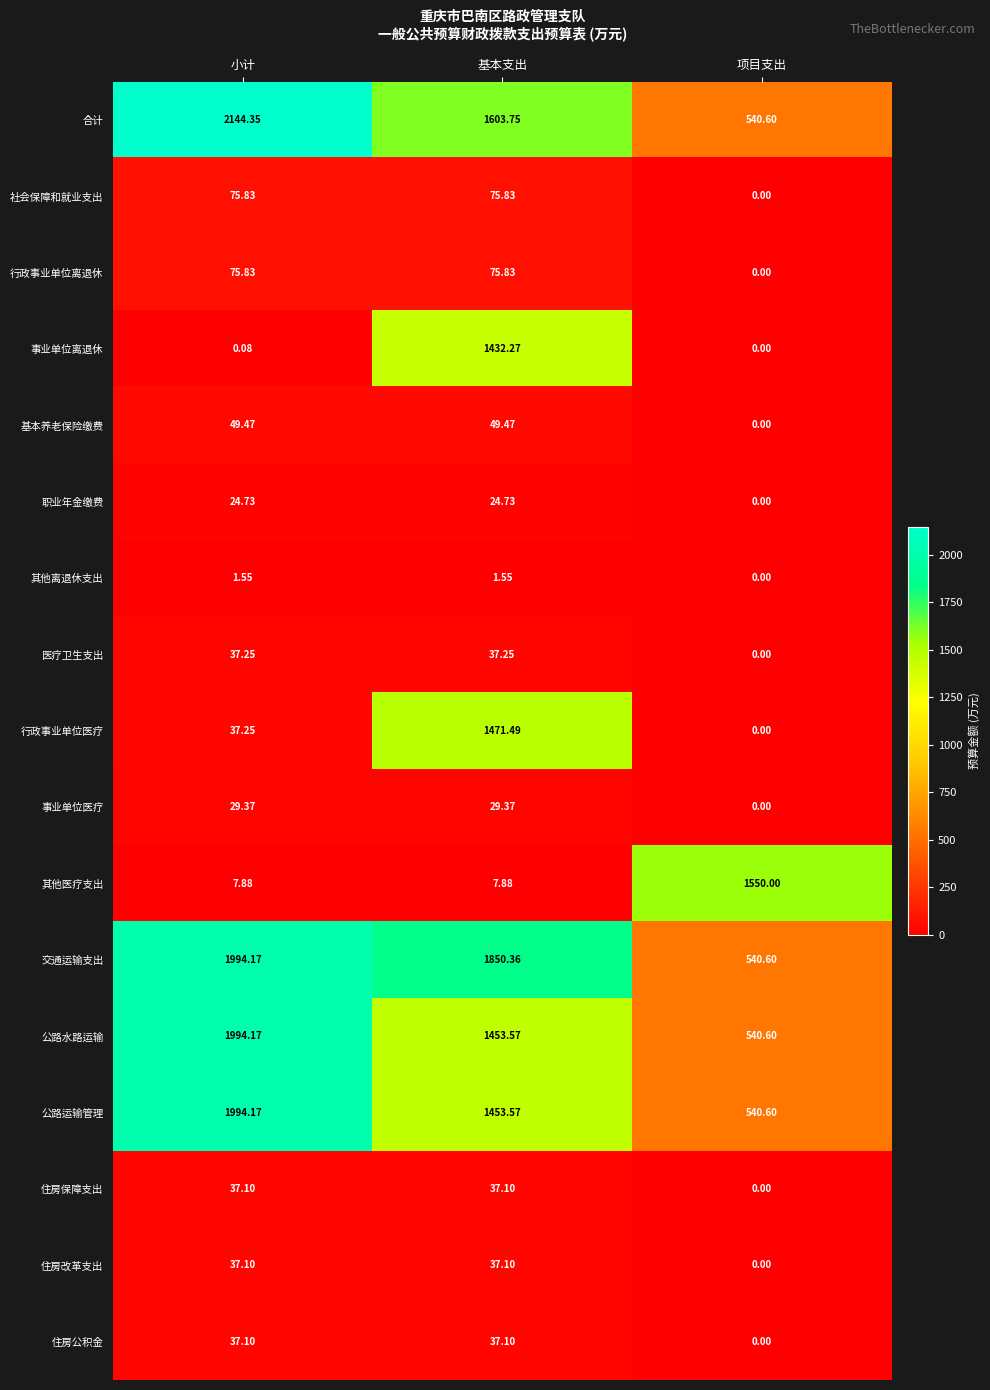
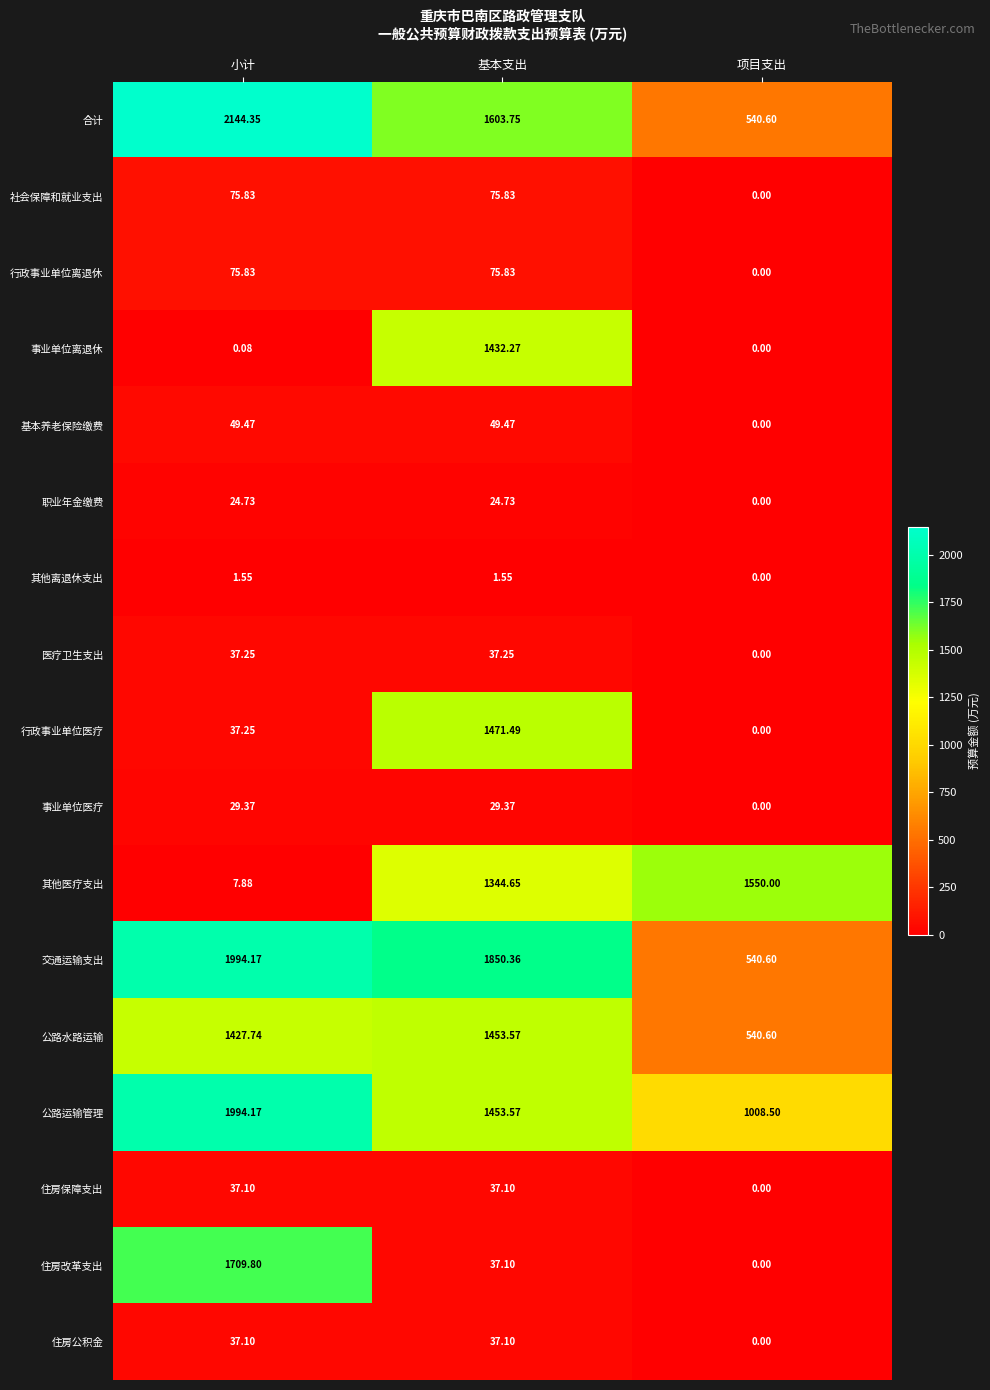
其他医疗支出, 基本支出: 7.88 -> 1344.65
公路水路运输, 小计: 1994.17 -> 1427.74
公路运输管理, 项目支出: 540.60 -> 1008.50
住房改革支出, 小计: 37.10 -> 1709.80
